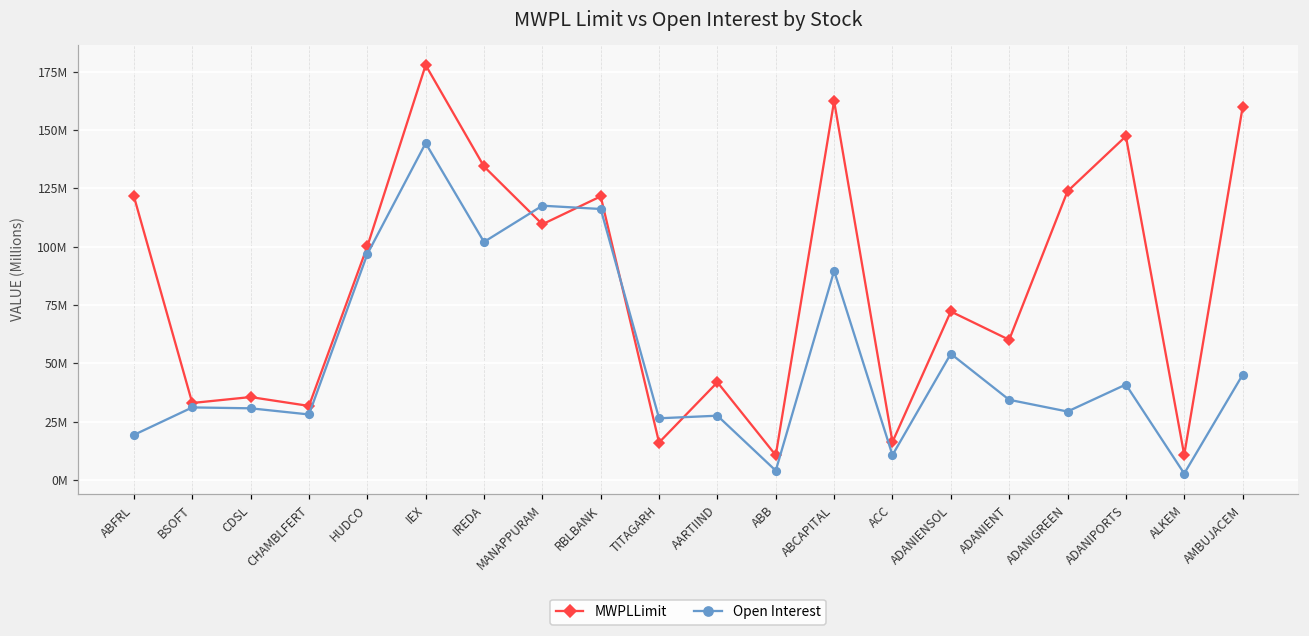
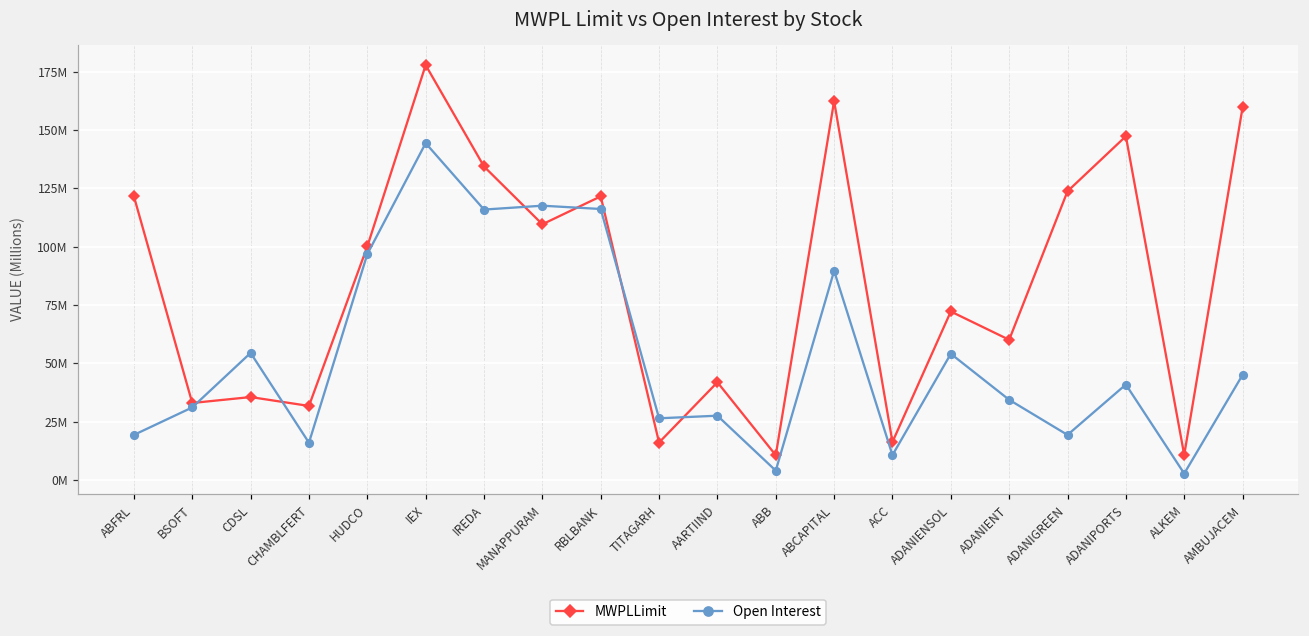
Open Interest, CDSL: 31000000 -> 54000000
Open Interest, CHAMBLFERT: 28000000 -> 16000000
Open Interest, IREDA: 102000000 -> 116000000
Open Interest, ADANIGREEN: 29000000 -> 19000000
